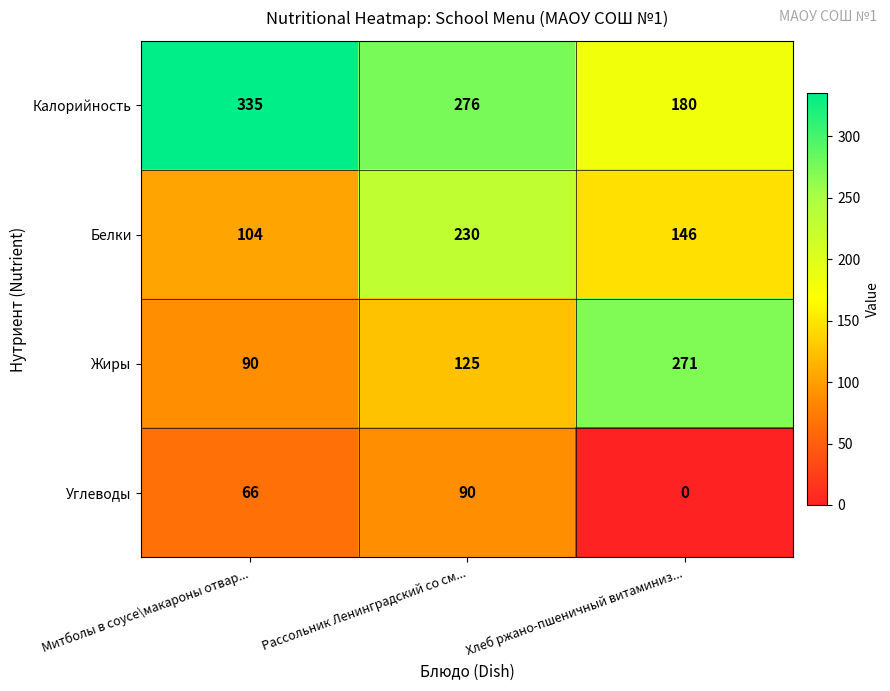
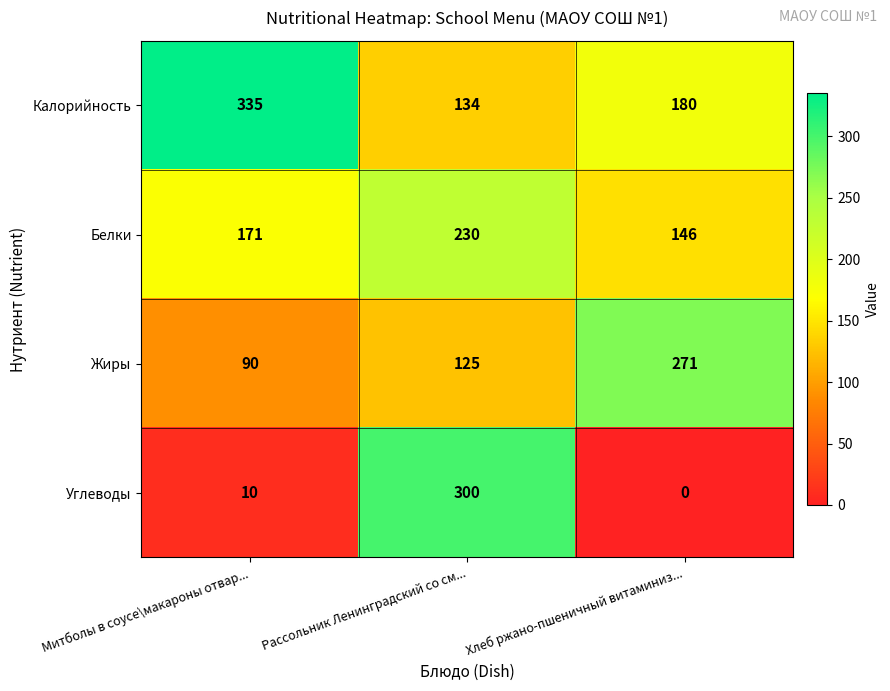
Калорийность, Рассольник Ленинградский со см...: 276 -> 134
Белки, Митболы в соусе\макароны отвар...: 104 -> 171
Углеводы, Митболы в соусе\макароны отвар...: 66 -> 10
Углеводы, Рассольник Ленинградский со см...: 90 -> 300
